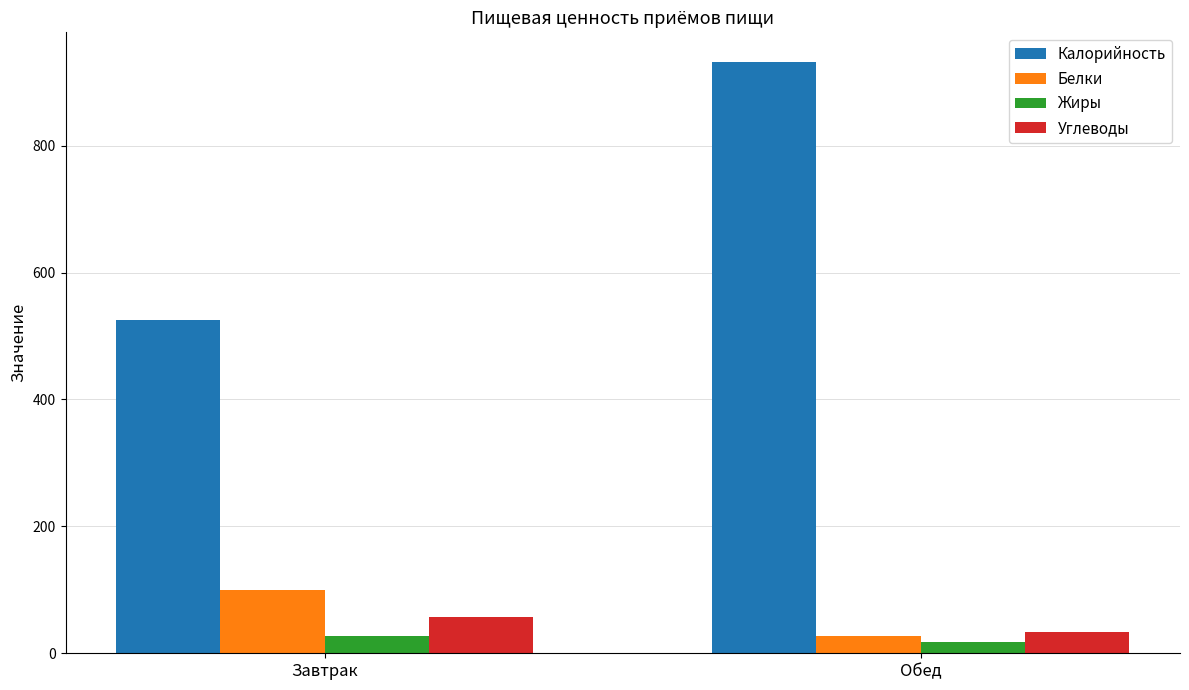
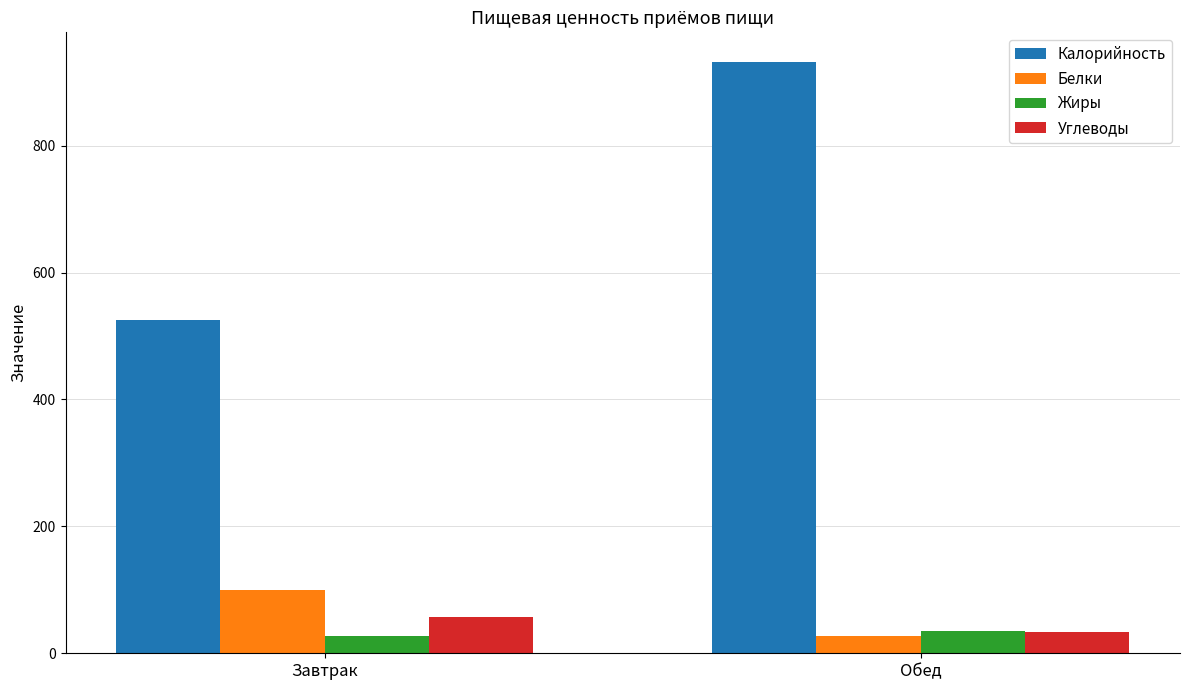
Жиры, Обед: 20 -> 40
